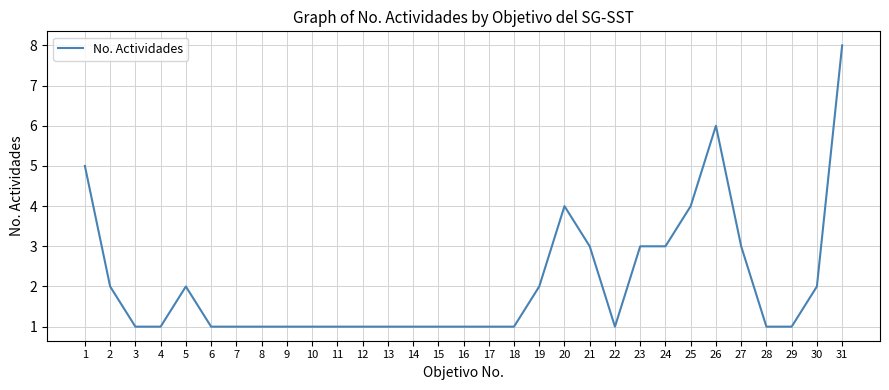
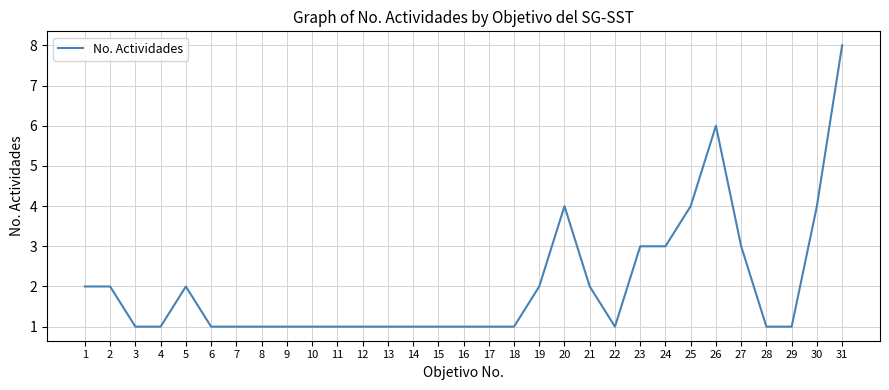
1: 5 -> 2
21: 3 -> 2
30: 2 -> 4
